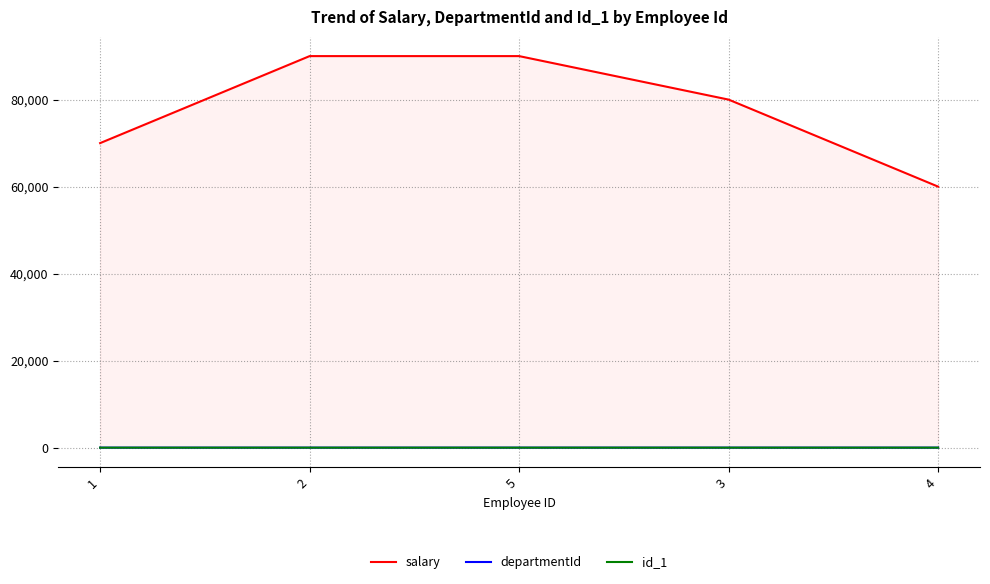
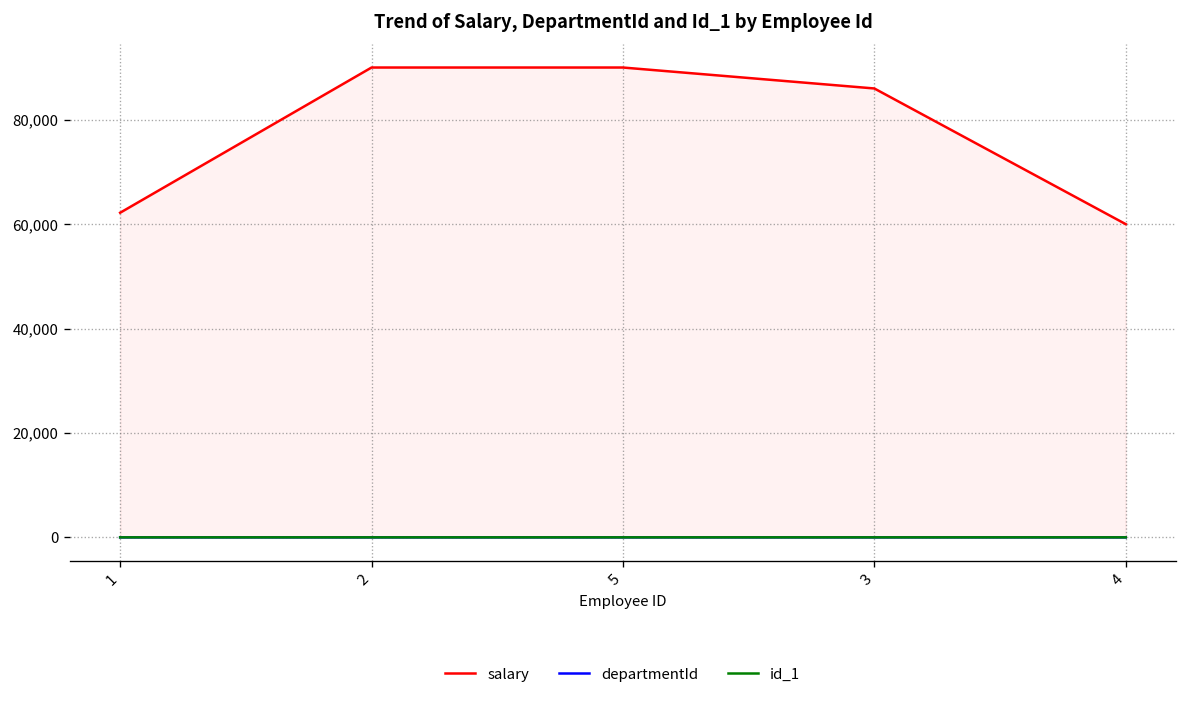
salary, 1: 70,000 -> 62,000
salary, 3: 80,000 -> 86,000
